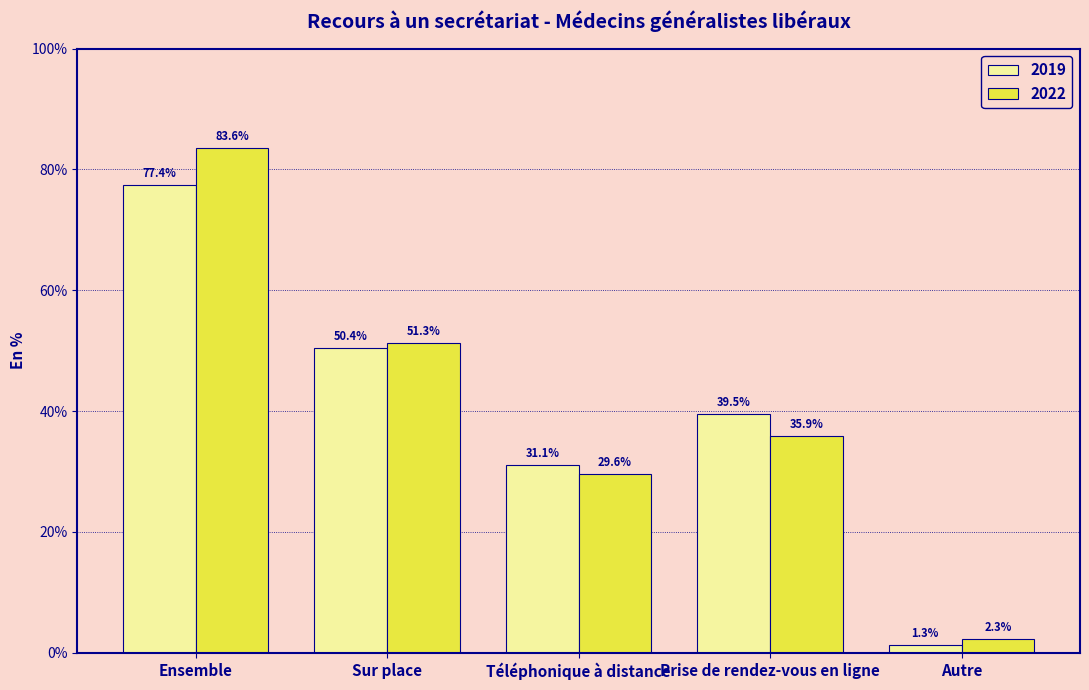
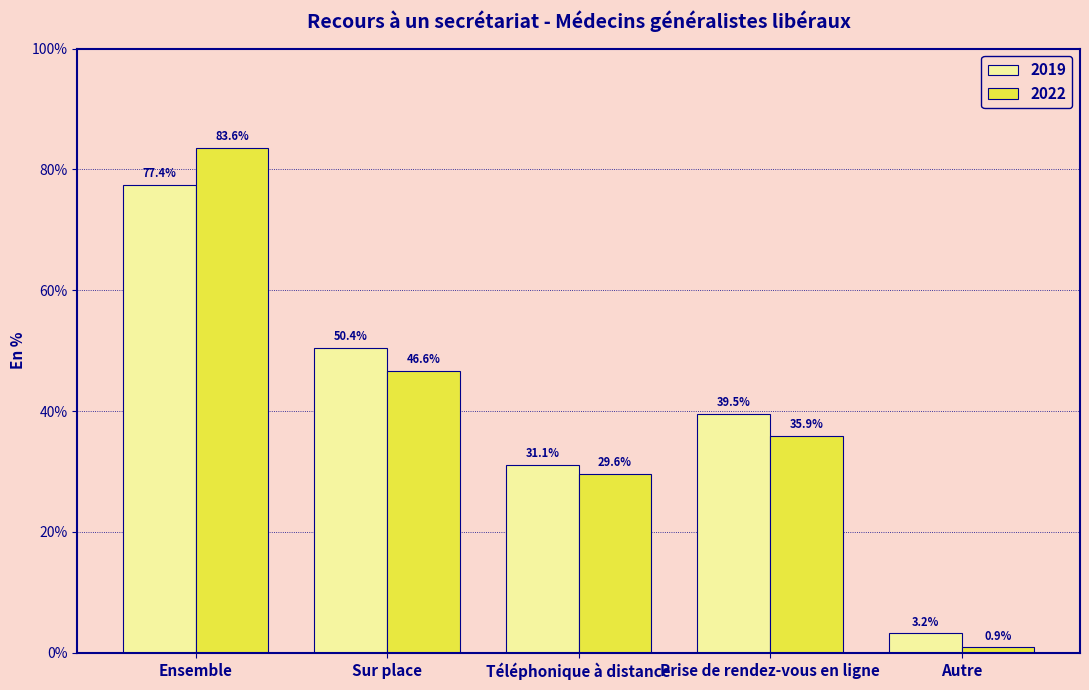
2022, Sur place: 51.3% -> 46.6%
2019, Autre: 1.3% -> 3.2%
2022, Autre: 2.3% -> 0.9%
